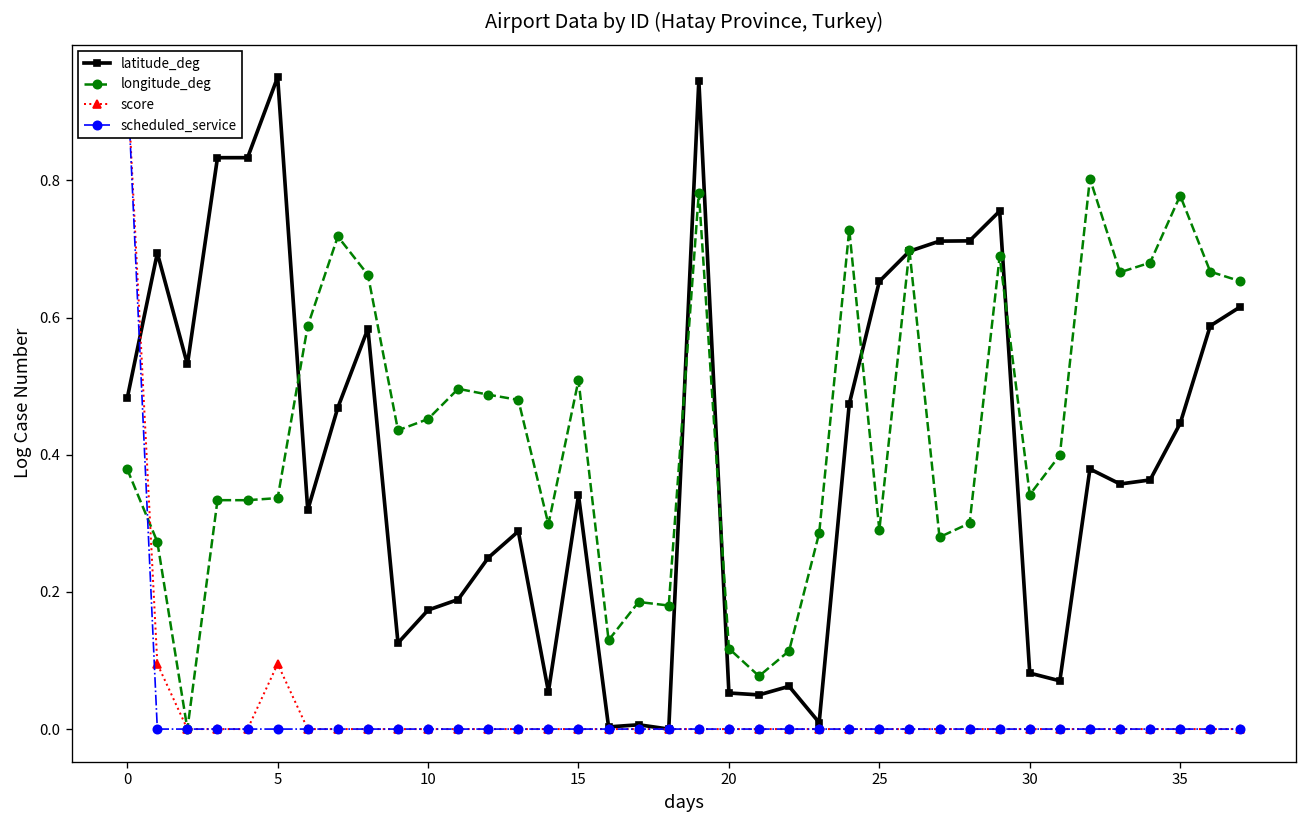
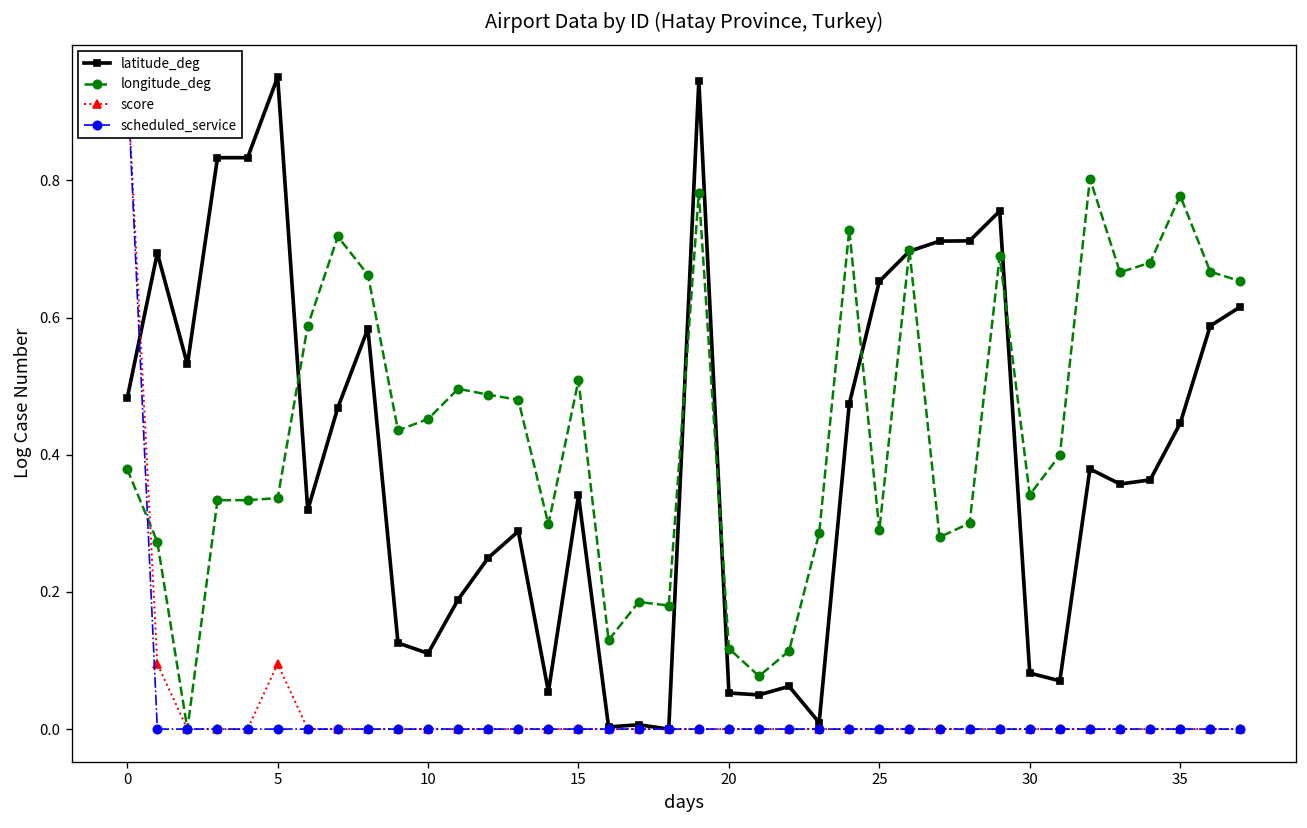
latitude_deg, 10: 0.17 -> 0.11
